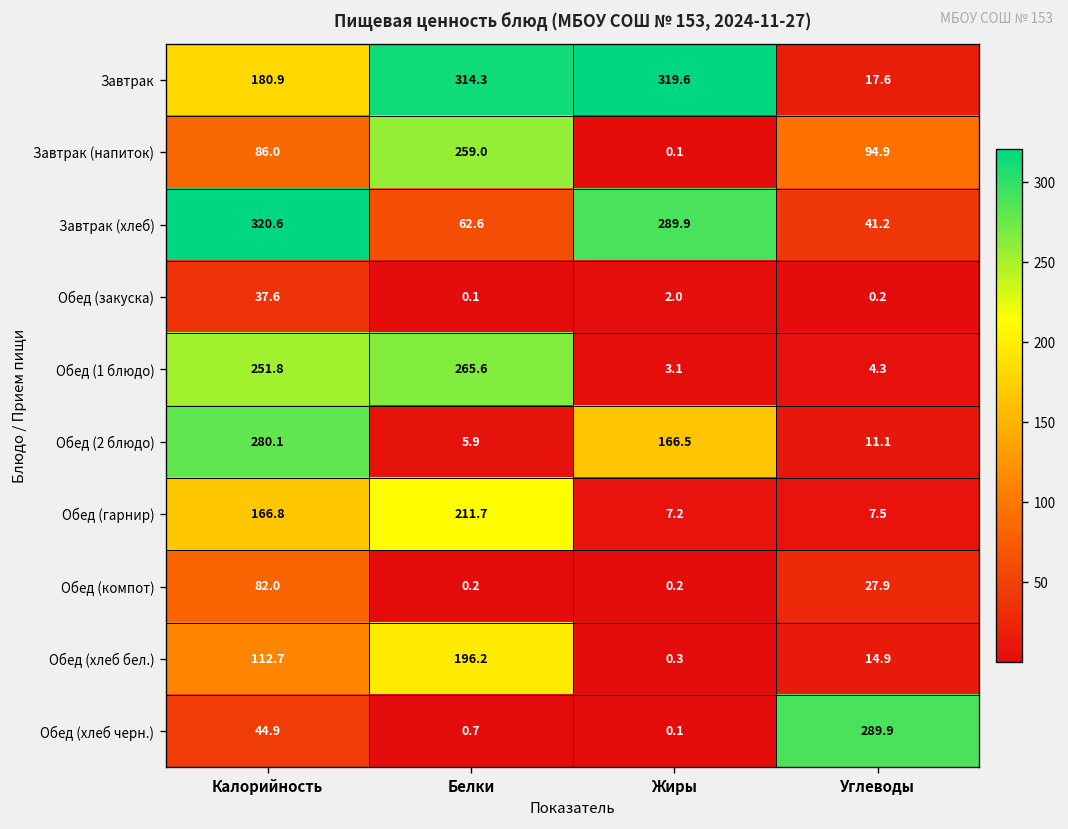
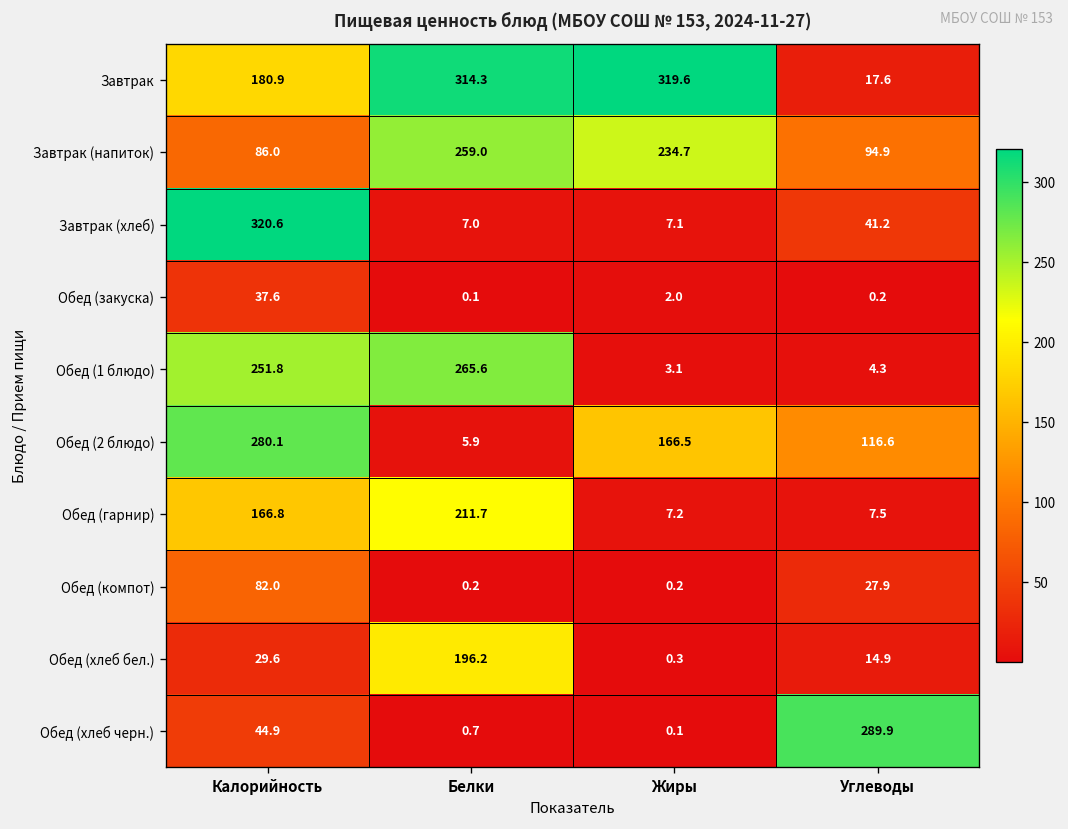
Завтрак (напиток), Жиры: 0.1 -> 234.7
Завтрак (хлеб), Белки: 62.6 -> 7.0
Завтрак (хлеб), Жиры: 289.9 -> 7.1
Обед (2 блюдо), Углеводы: 11.1 -> 116.6
Обед (хлеб бел.), Калорийность: 112.7 -> 29.6
